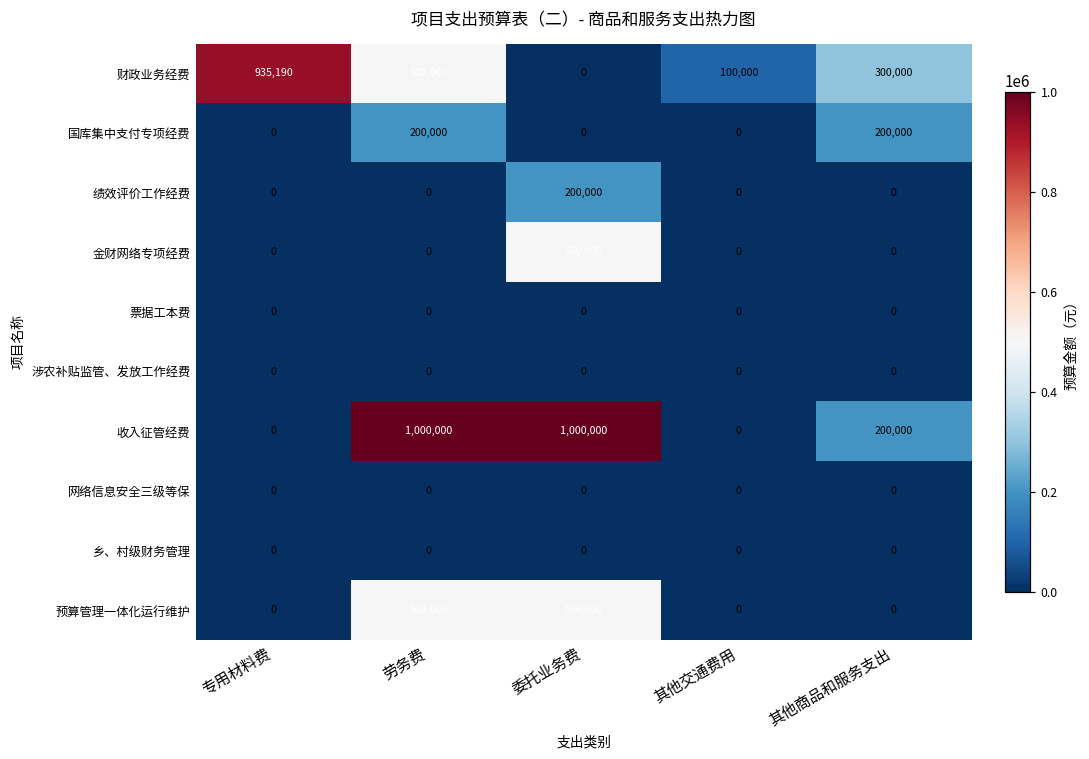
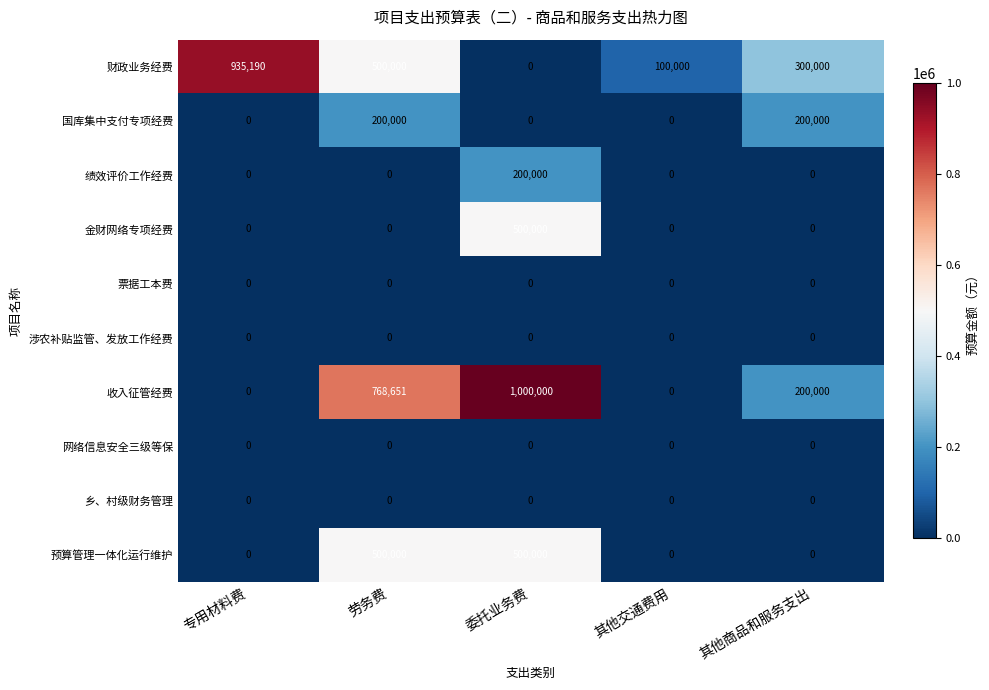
收入征管经费, 劳务费: 1,000,000 -> 768,651
